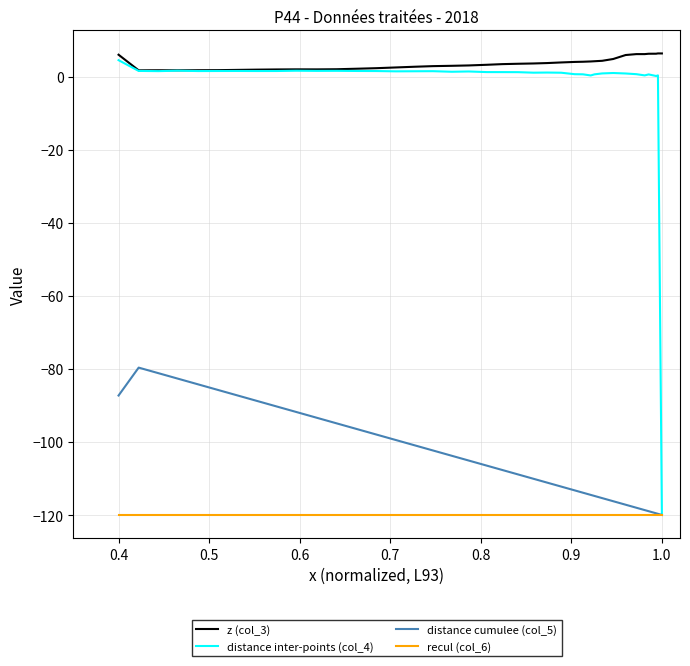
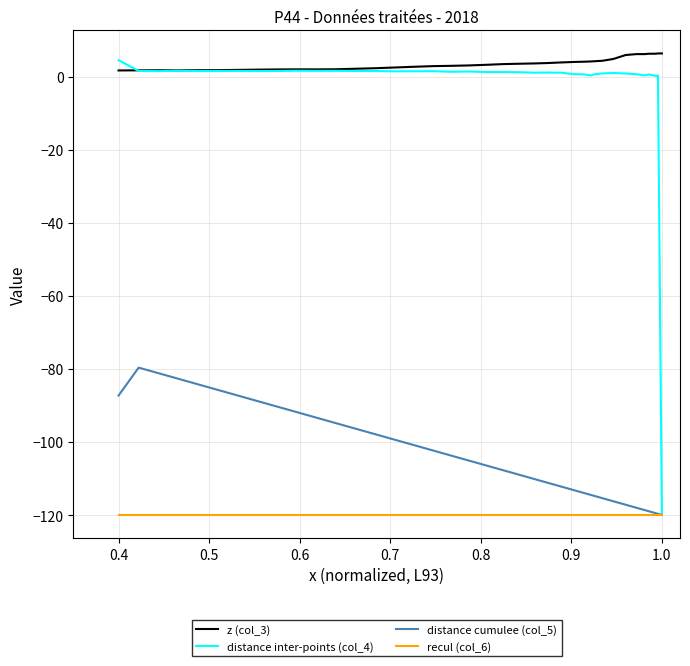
z (col_3), 0.4: 6 -> 2
